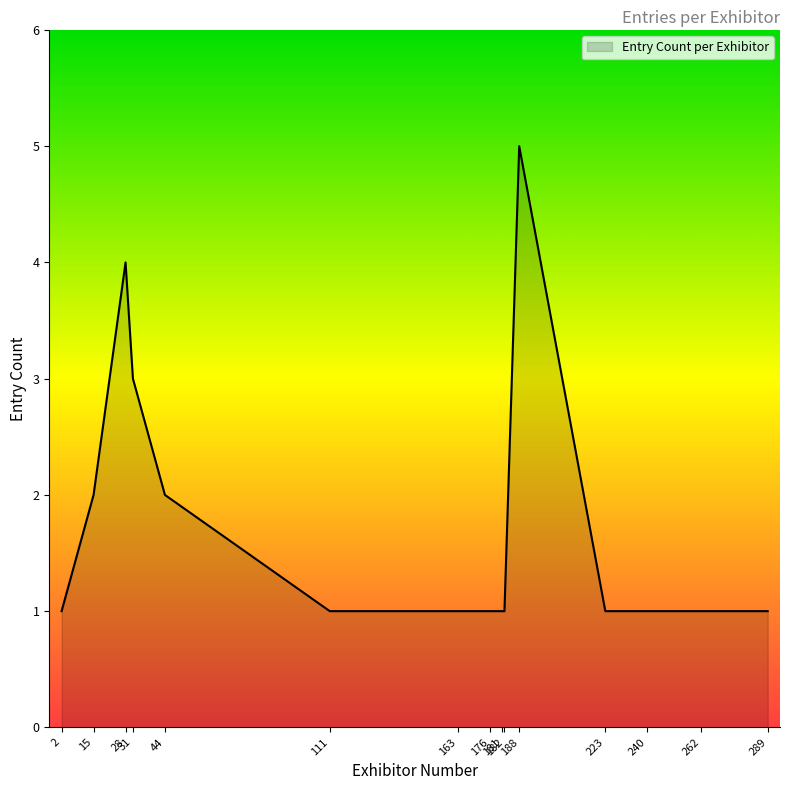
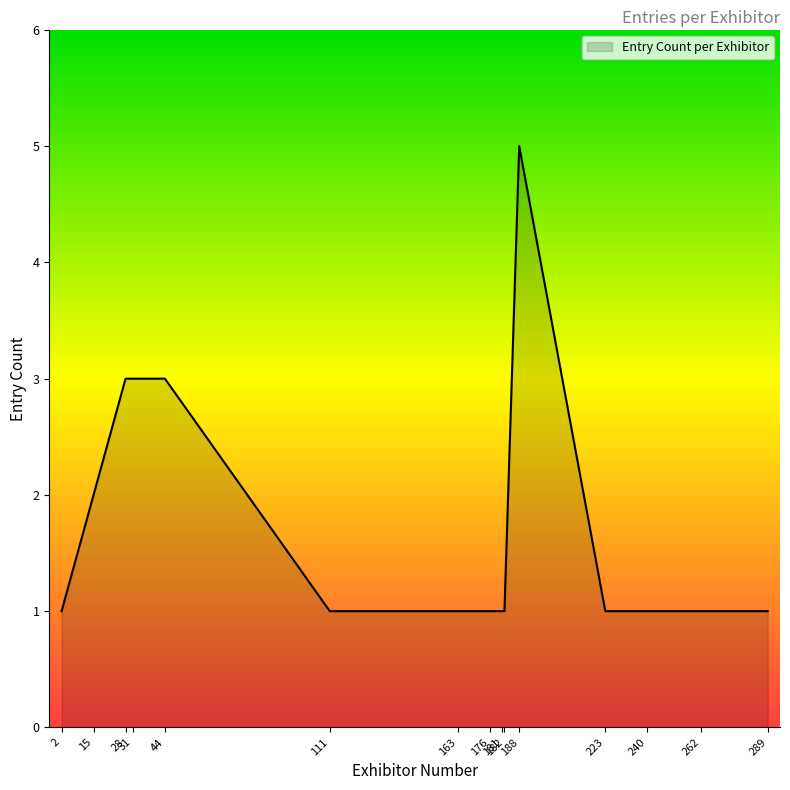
28: 4 -> 3
44: 2 -> 3
